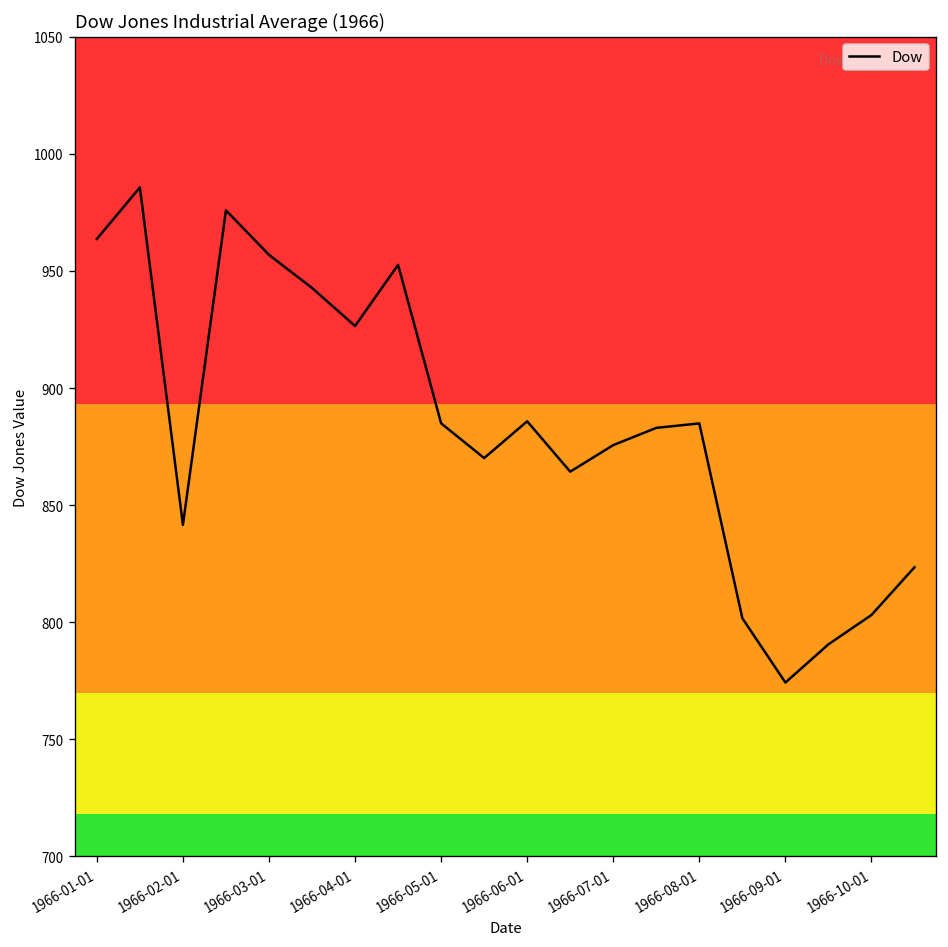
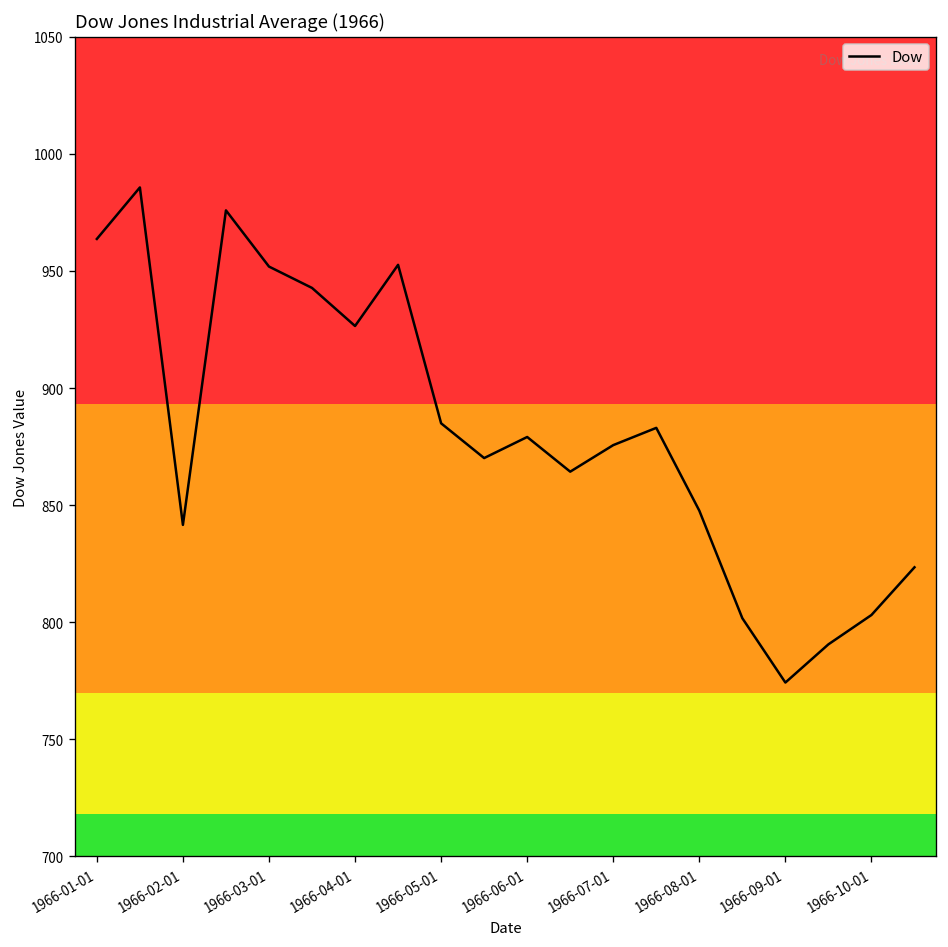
1966-03-01: 957 -> 952
1966-06-01: 886 -> 879
1966-08-01: 885 -> 848
